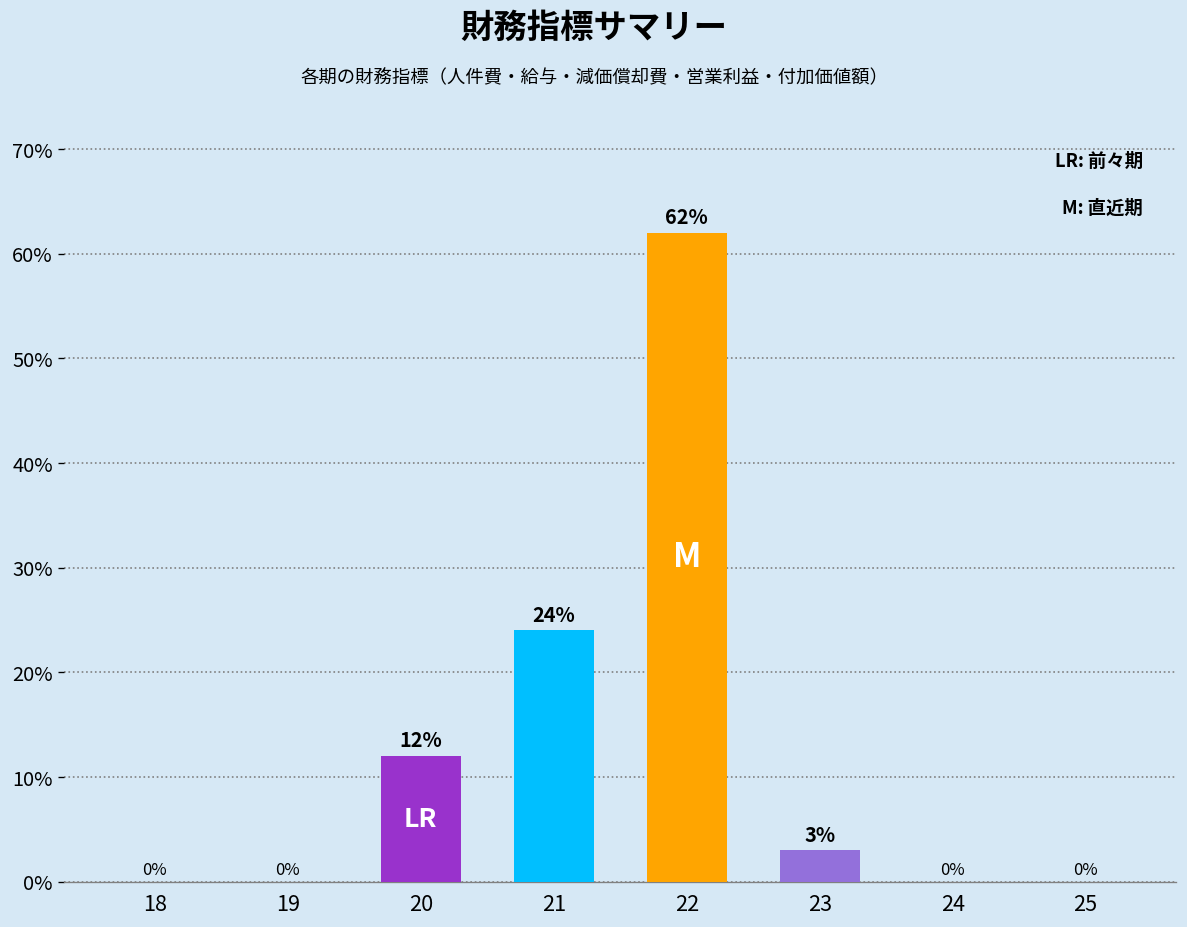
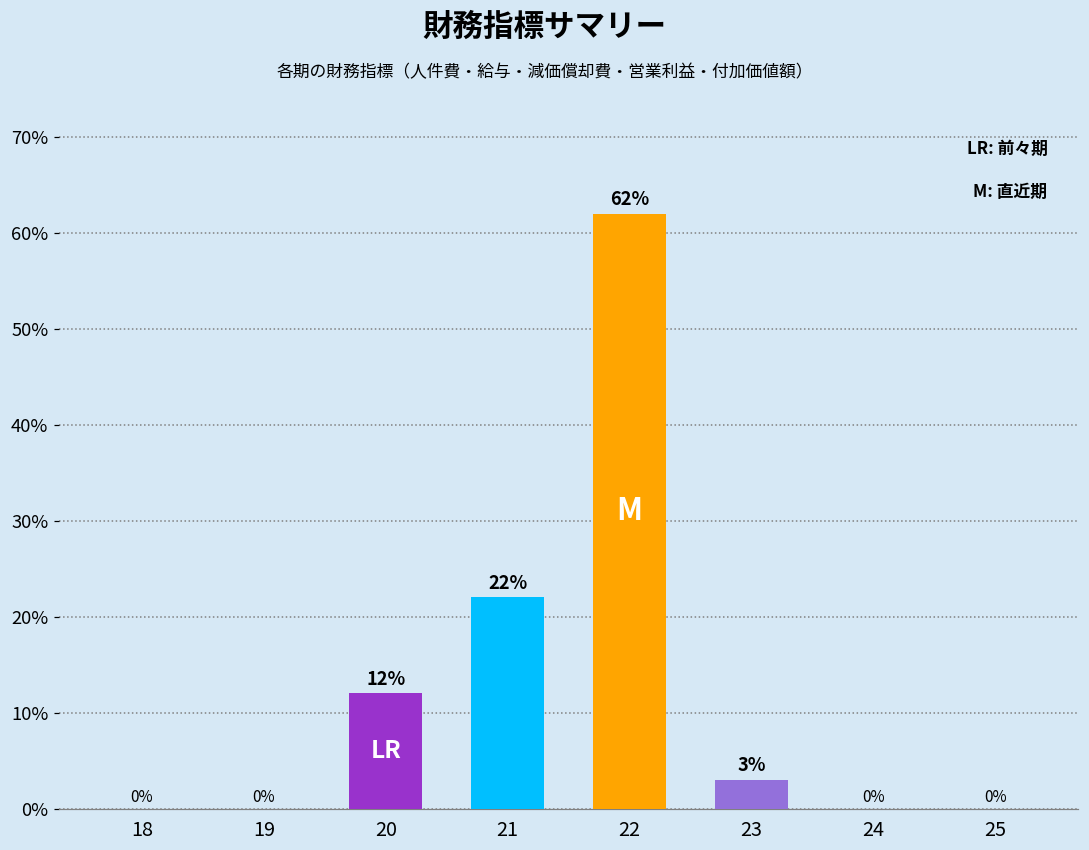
21: 24% -> 22%
